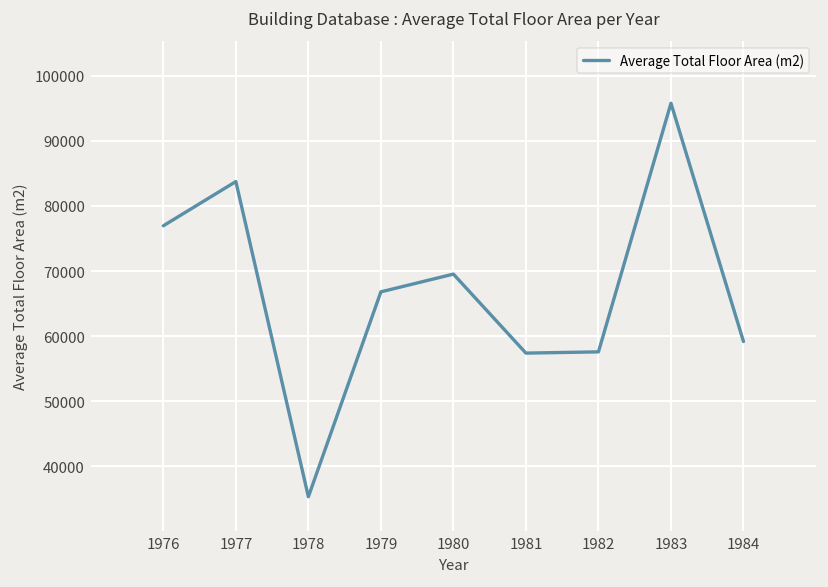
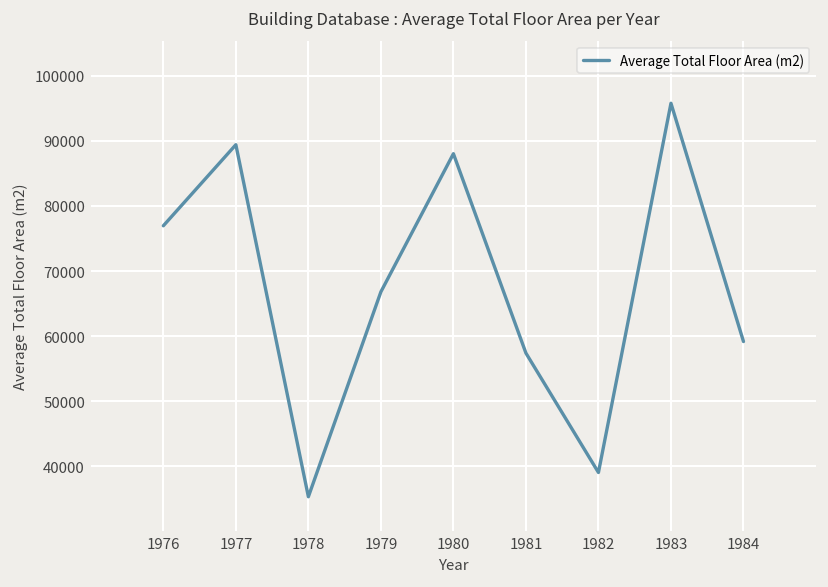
1977: 84000 -> 89000
1980: 70000 -> 88000
1982: 58000 -> 39000
